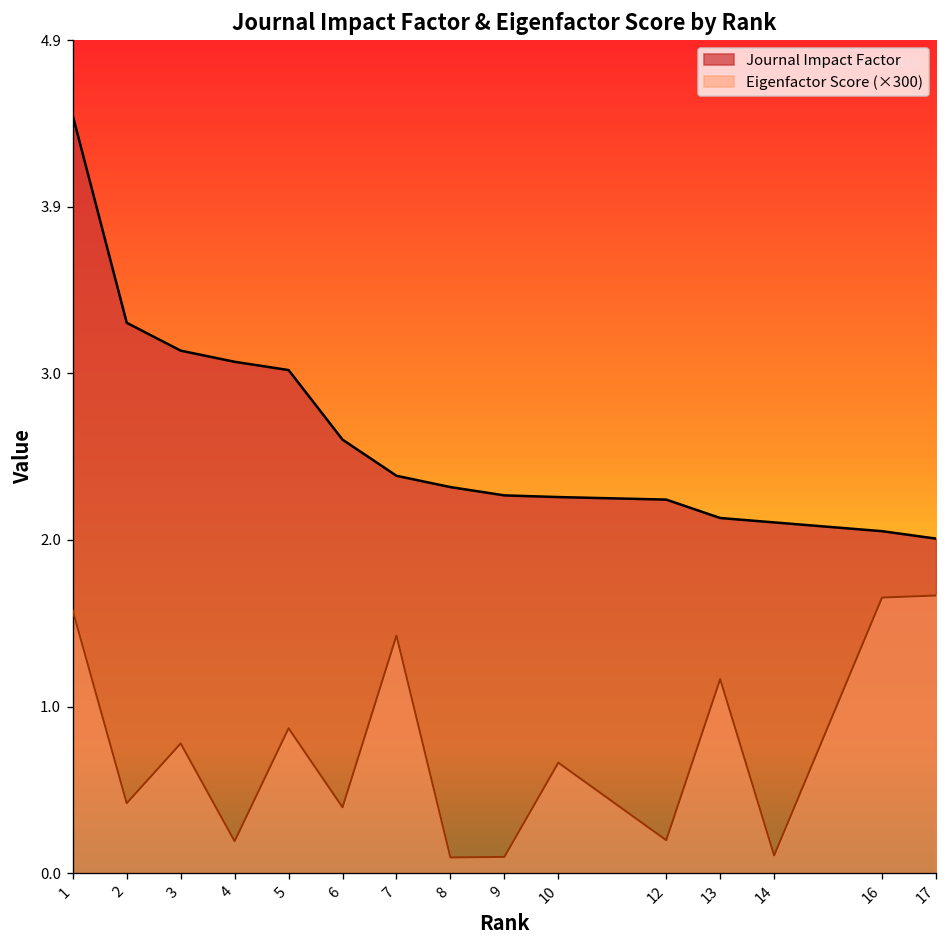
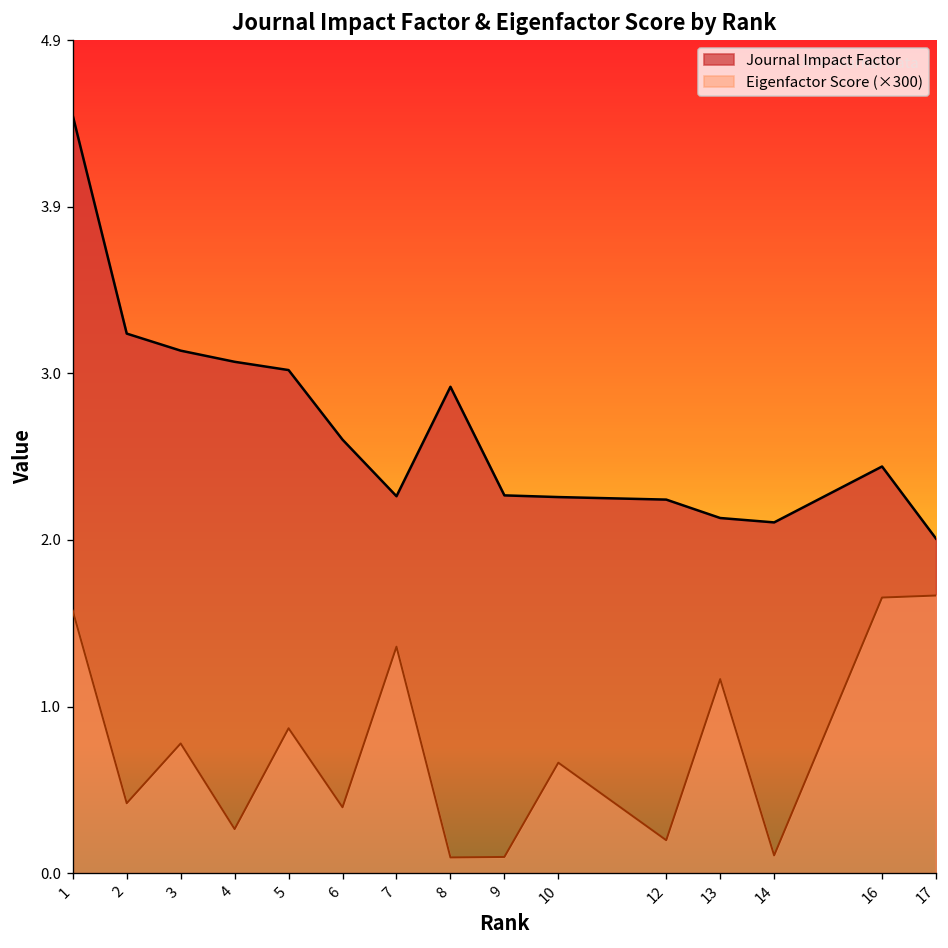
Journal Impact Factor, 2: 3.26 -> 3.20
Eigenfactor Score (×300), 4: 0.19 -> 0.26
Journal Impact Factor, 7: 2.35 -> 2.23
Eigenfactor Score (×300), 7: 1.41 -> 1.34
Journal Impact Factor, 8: 2.29 -> 2.88
Journal Impact Factor, 16: 2.03 -> 2.41
